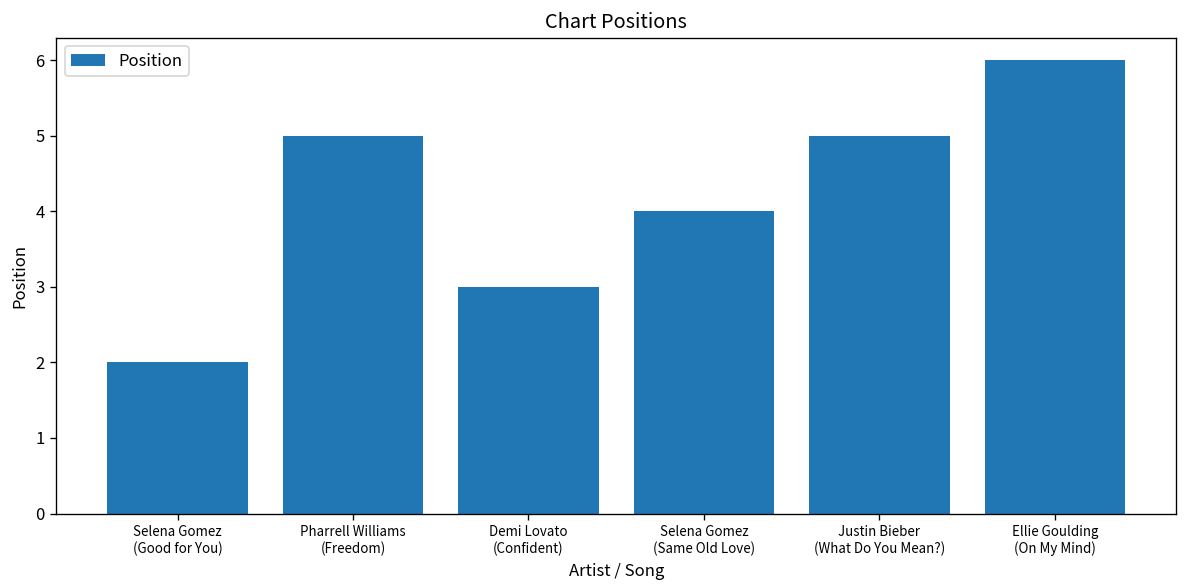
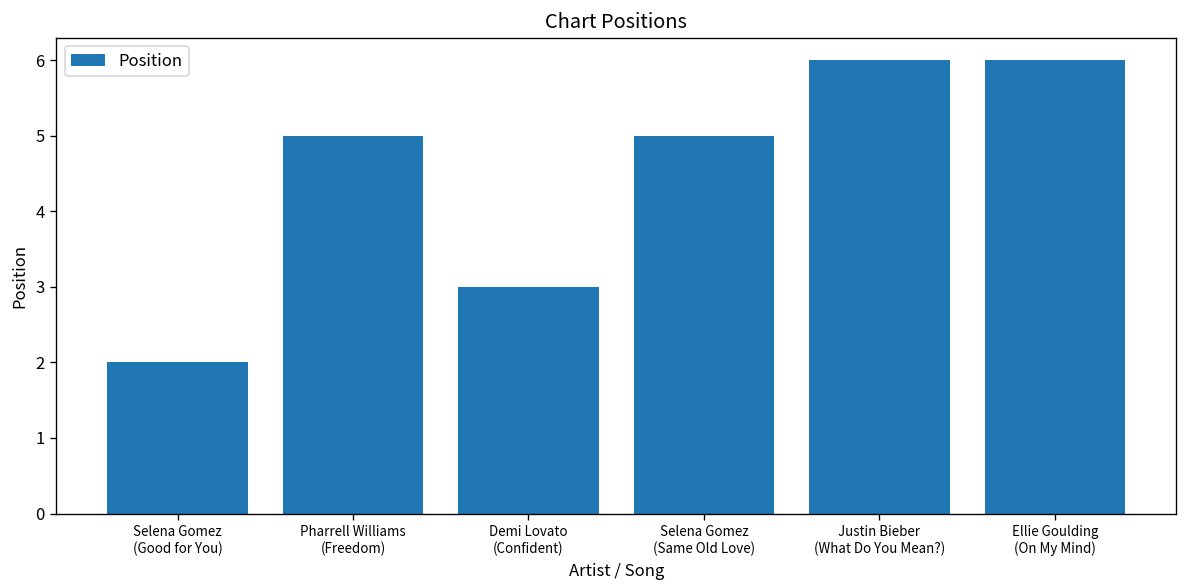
Selena Gomez (Same Old Love): 4 -> 5
Justin Bieber (What Do You Mean?): 5 -> 6
